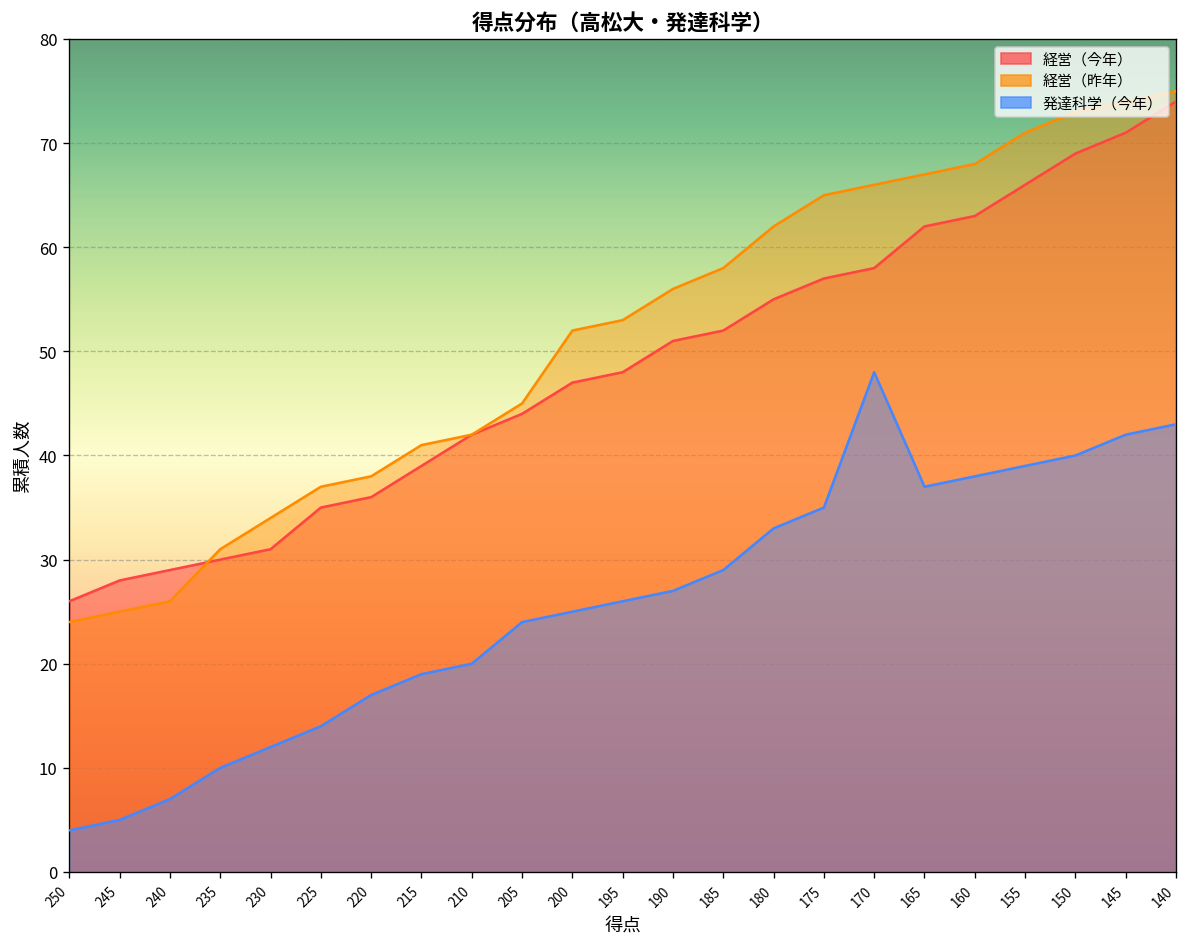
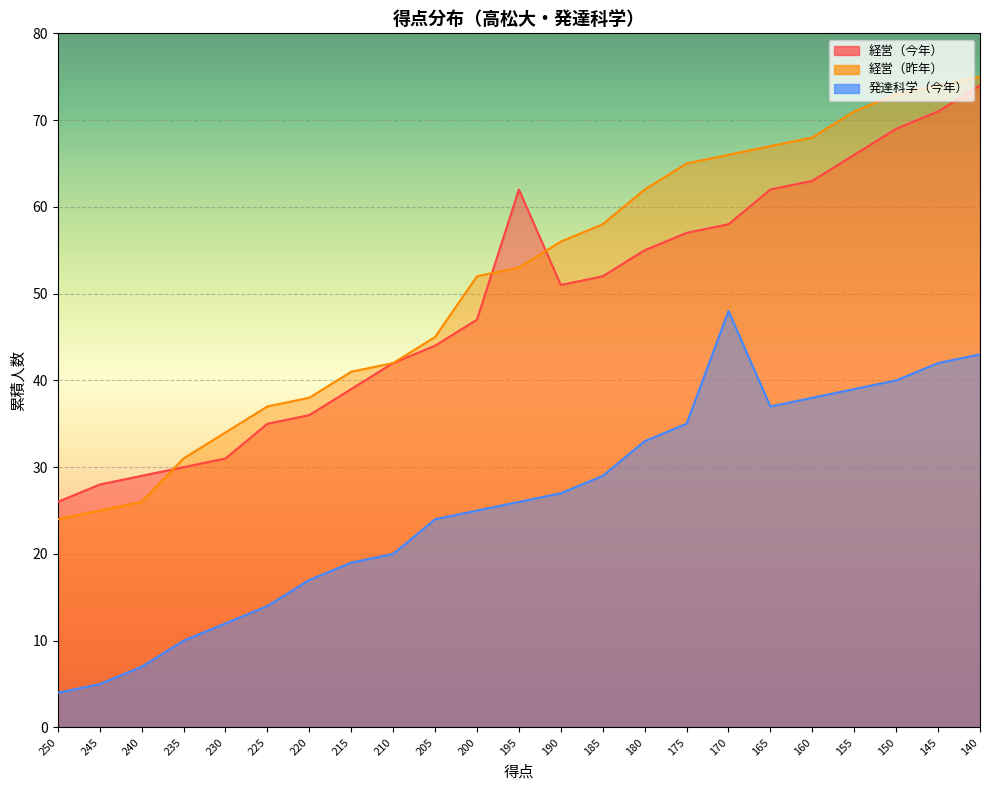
経営（今年）, 195: 48 -> 62
